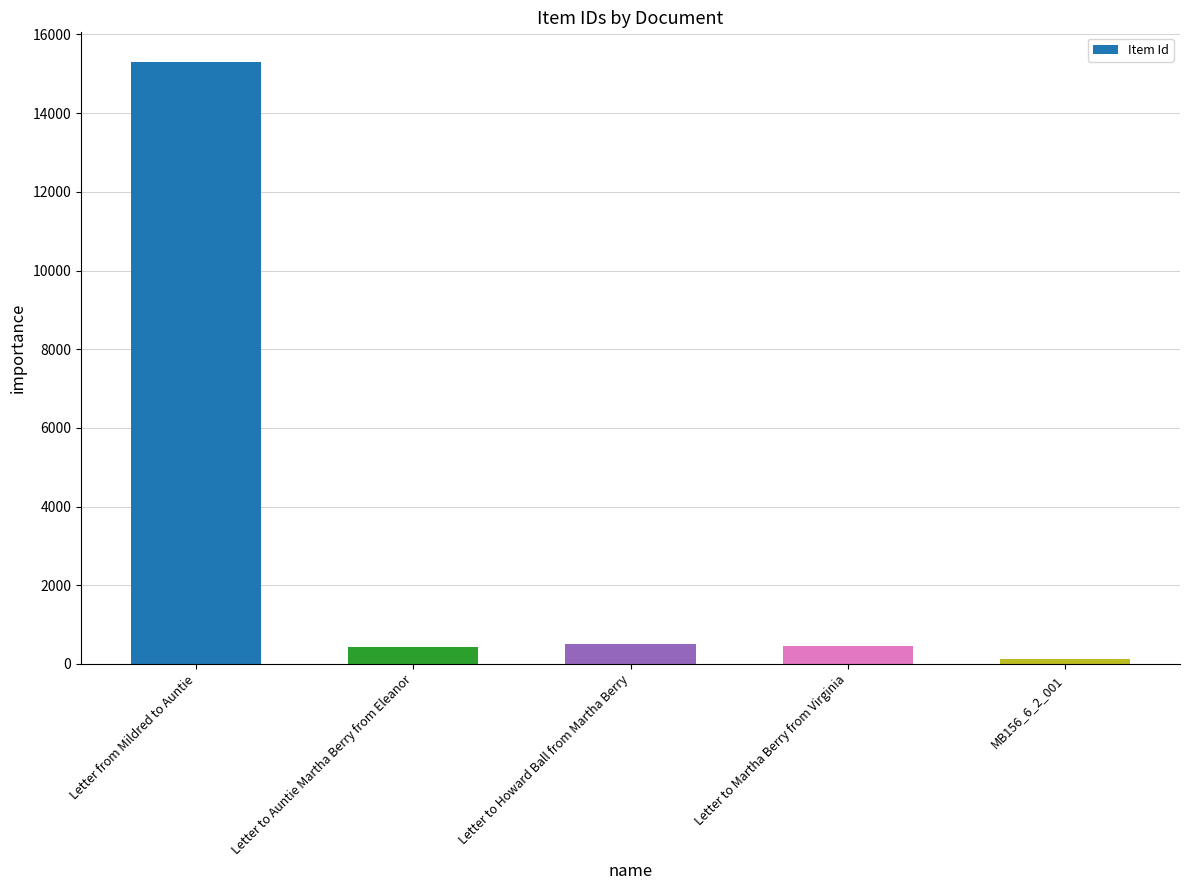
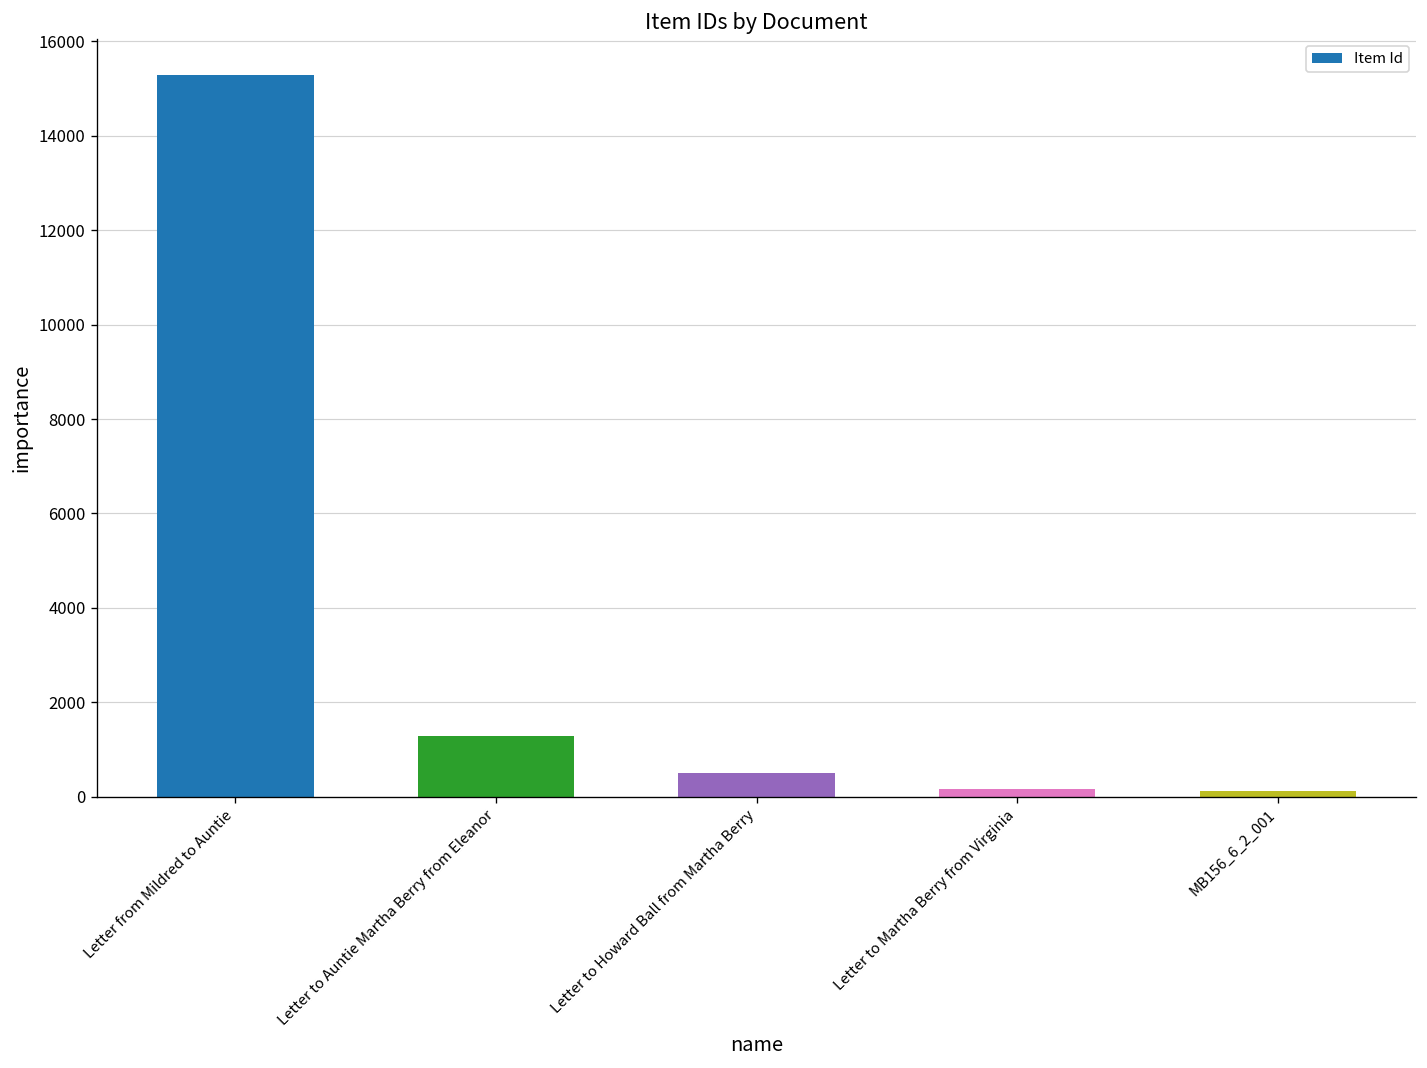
Letter to Auntie Martha Berry from Eleanor: 400 -> 1300
Letter to Martha Berry from Virginia: 400 -> 200
